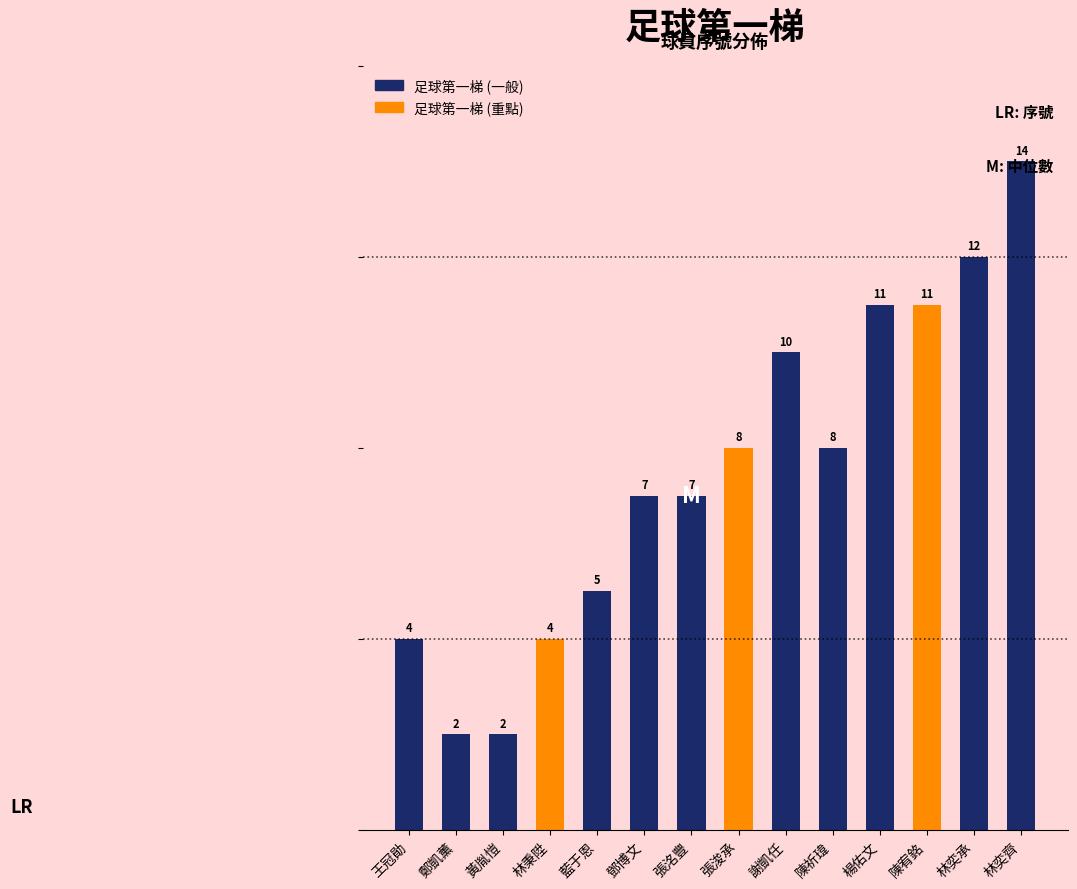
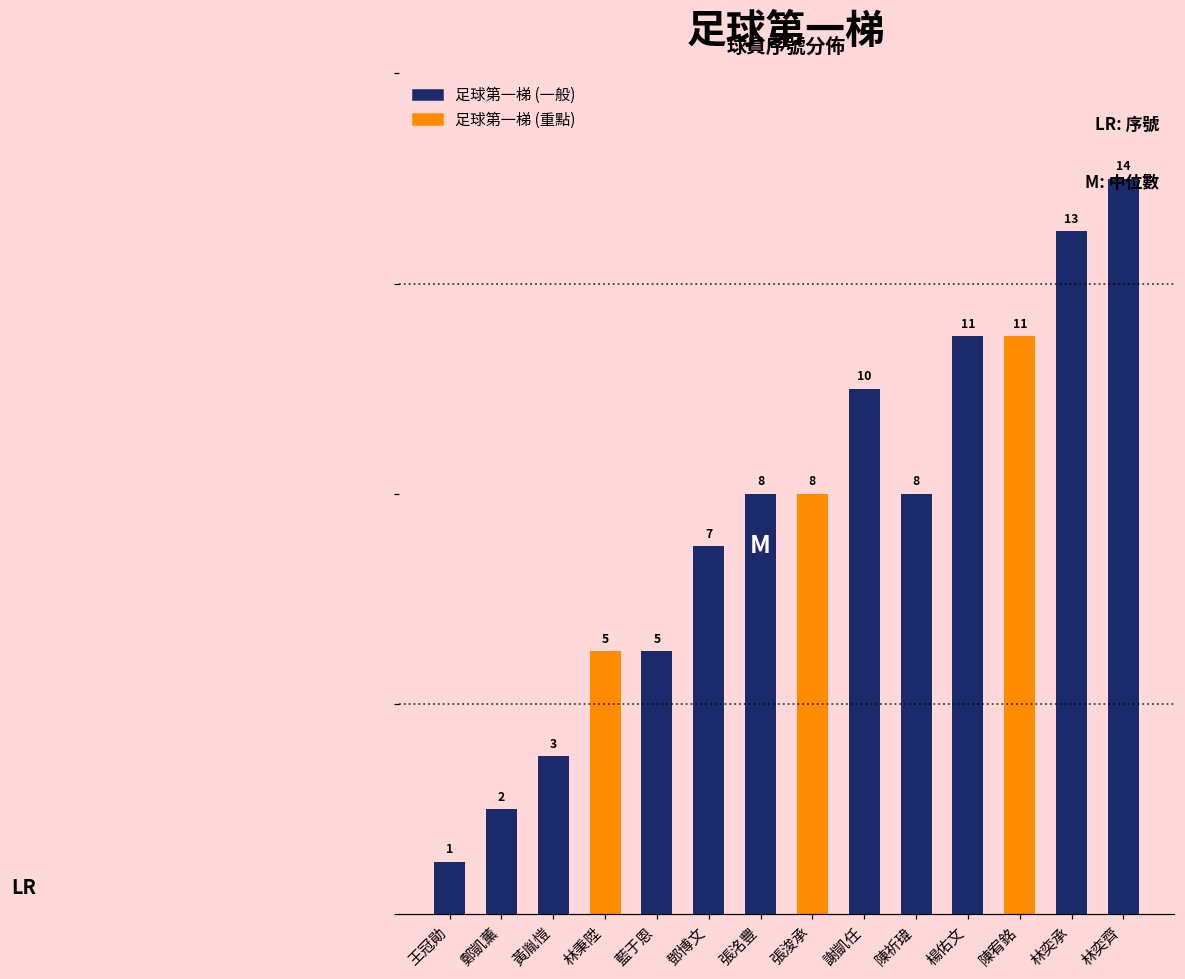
王冠勛: 4 -> 1
黃胤愷: 2 -> 3
林秉陞: 4 -> 5
張洺豐: 7 -> 8
林奕承: 12 -> 13
